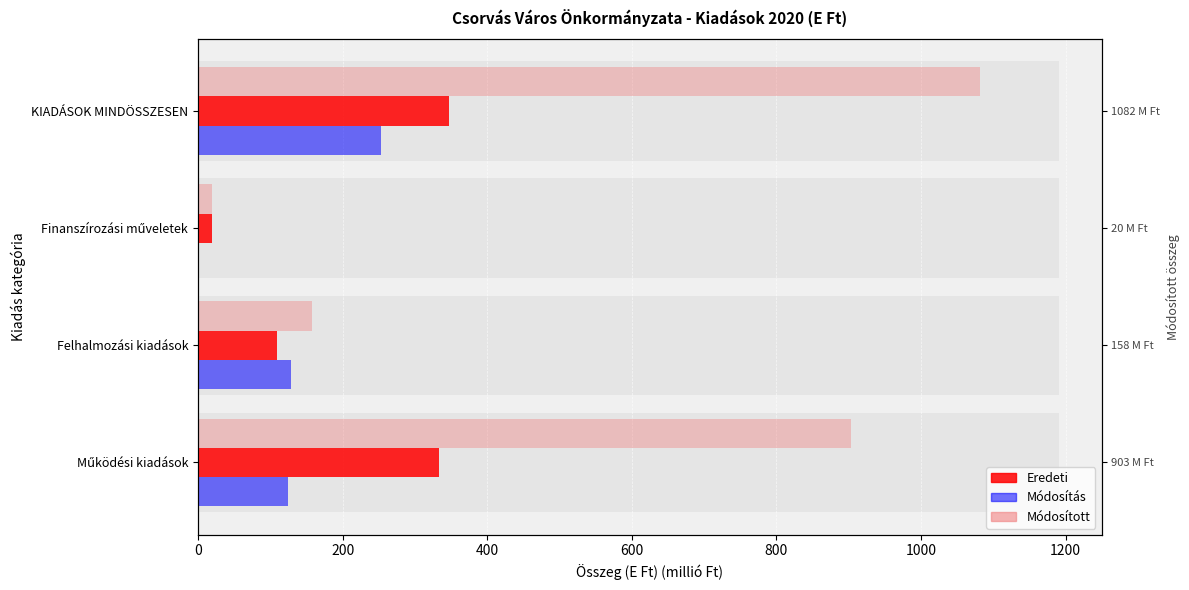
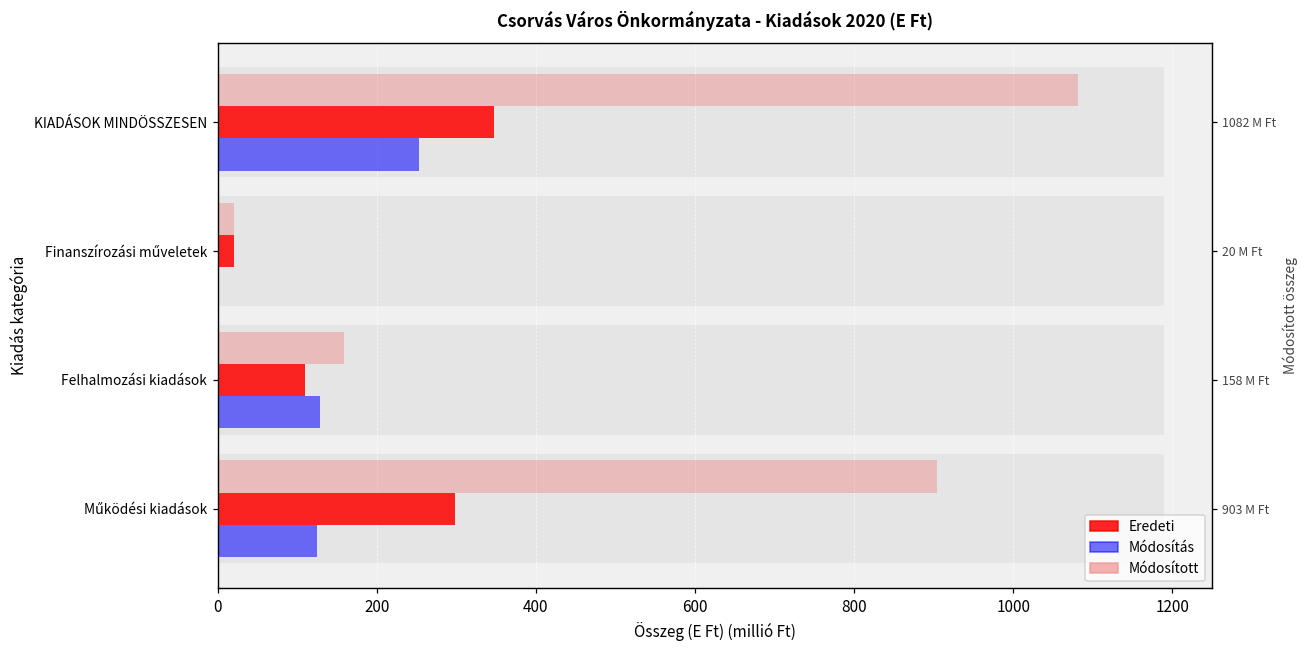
Eredeti, Működési kiadások: 330 -> 300
